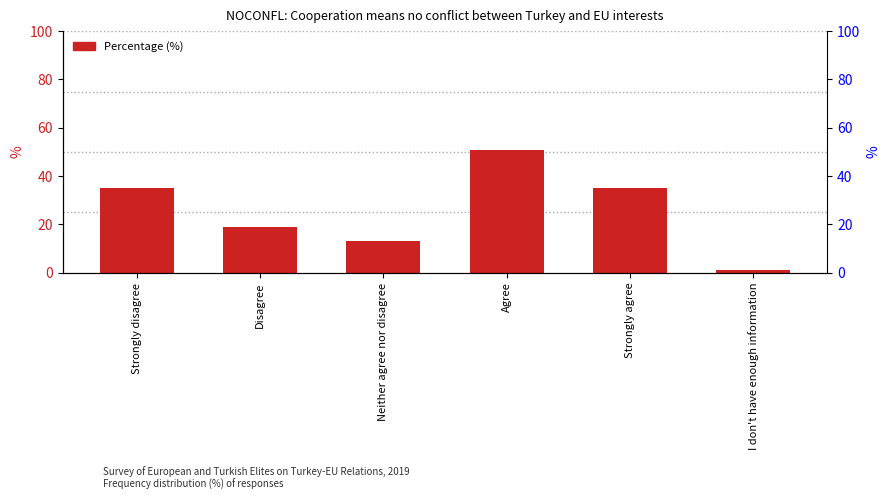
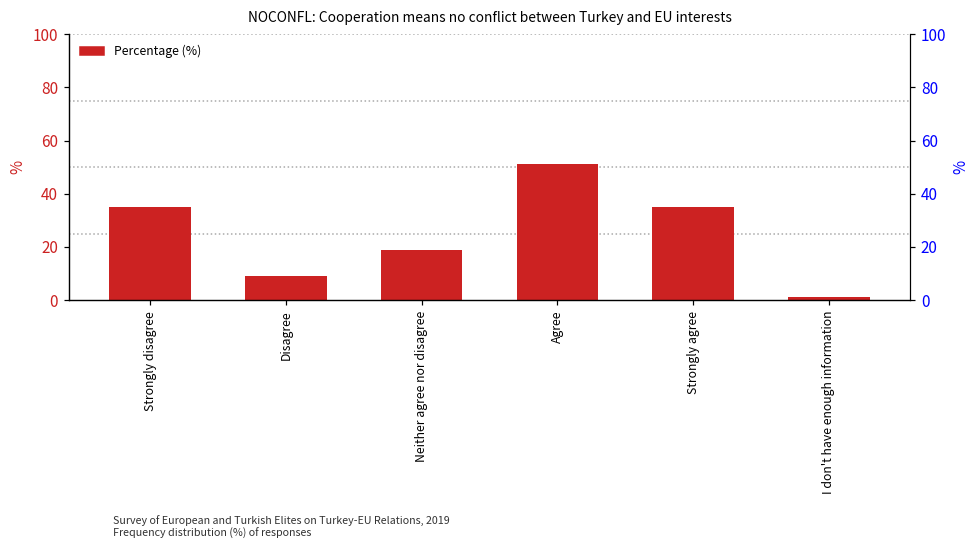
Disagree: 19 -> 9
Neither agree nor disagree: 13 -> 19
